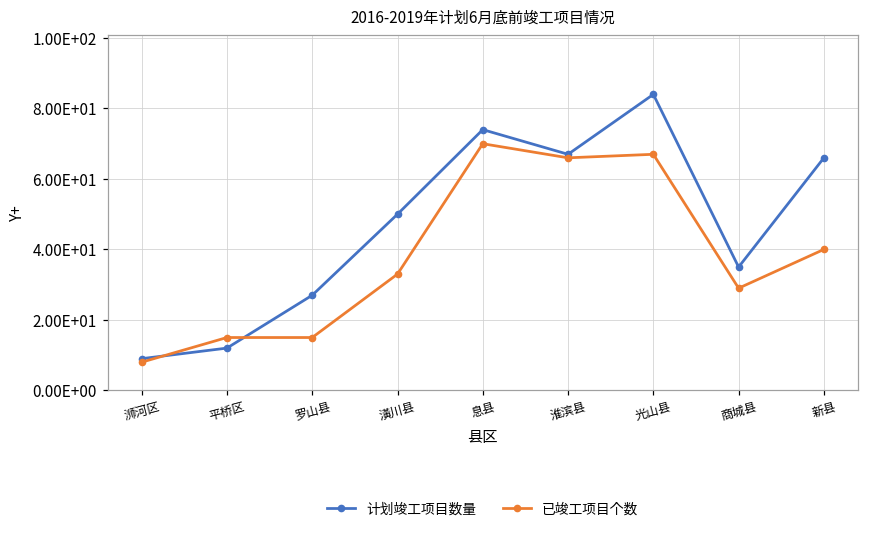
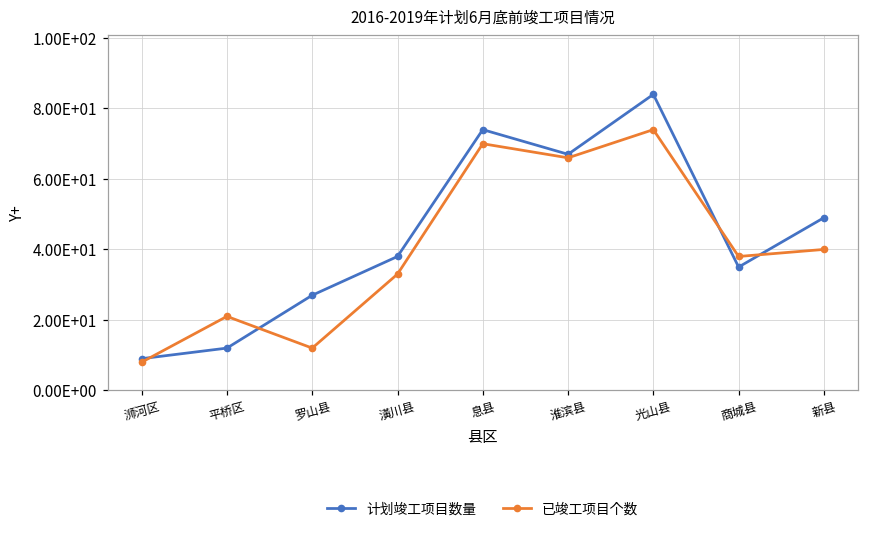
已竣工项目个数, 平桥区: 15 -> 21
已竣工项目个数, 罗山县: 15 -> 12
计划竣工项目数量, 潢川县: 50 -> 38
已竣工项目个数, 光山县: 67 -> 74
已竣工项目个数, 商城县: 29 -> 38
计划竣工项目数量, 新县: 66 -> 49
